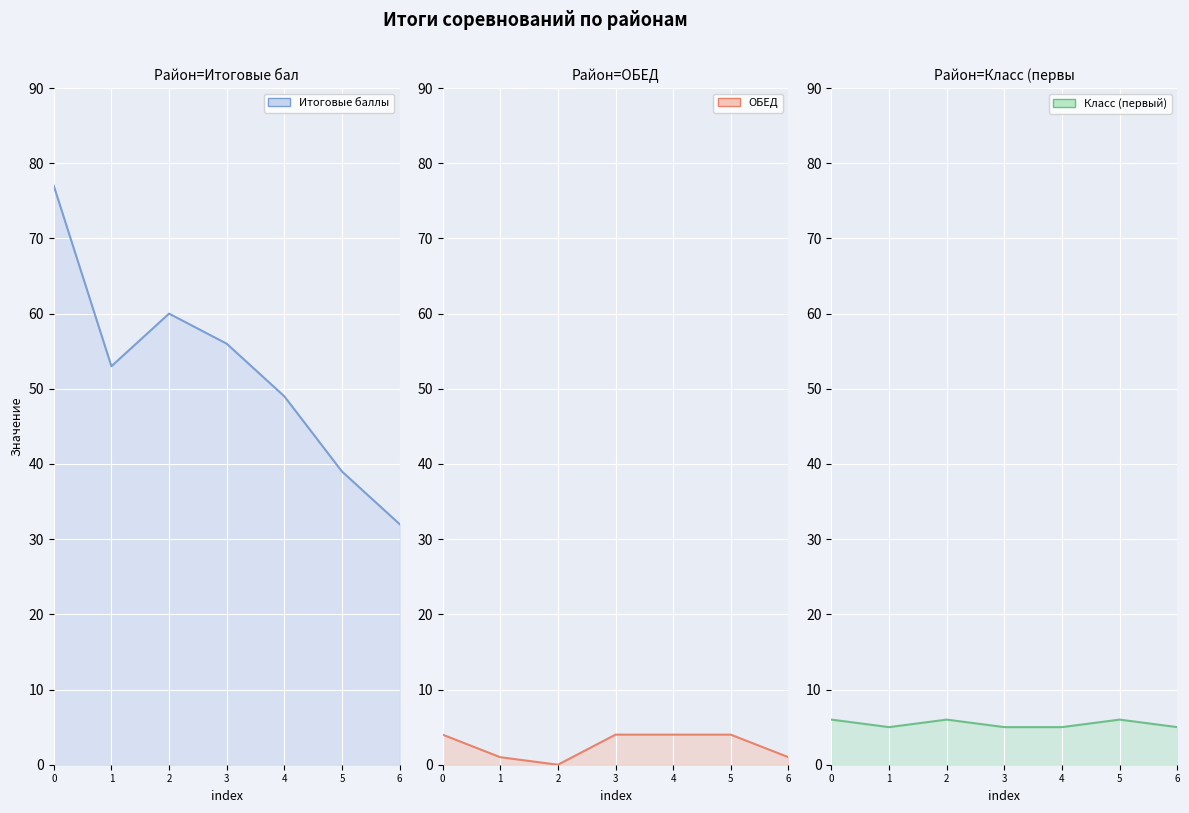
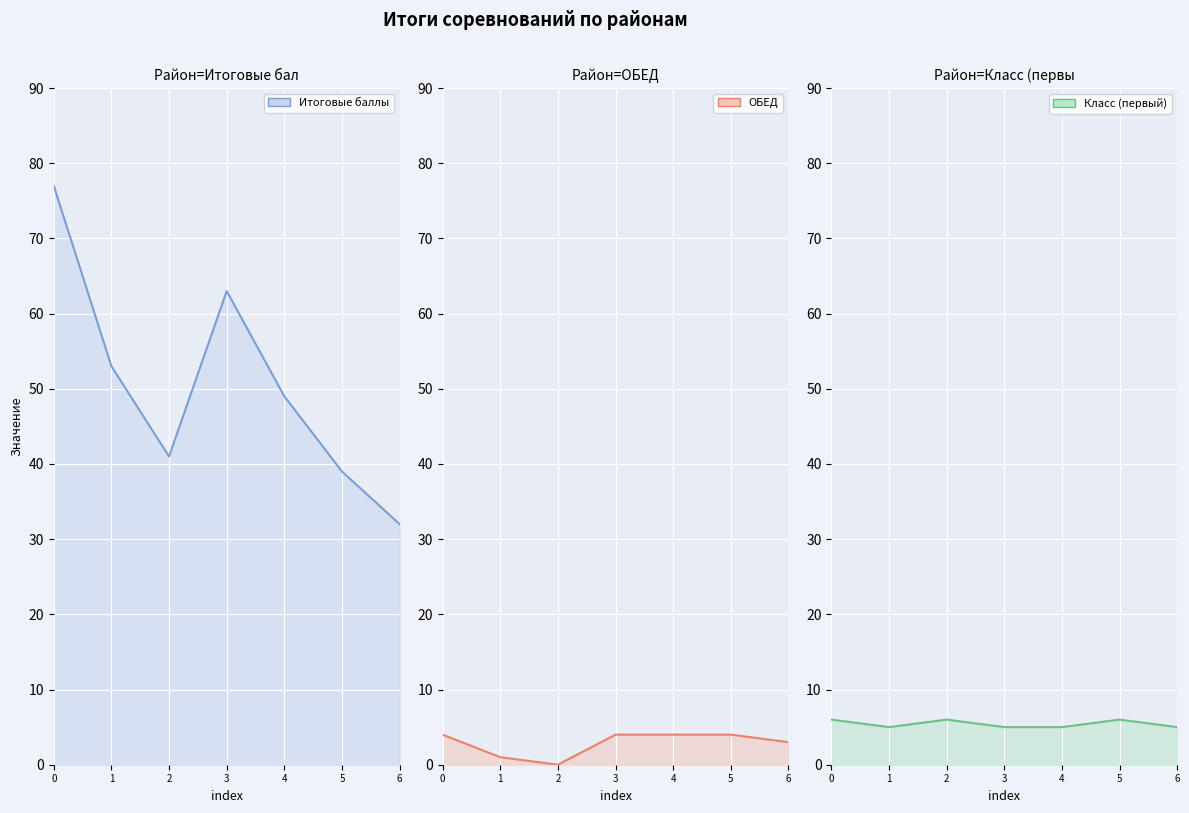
Район=Итоговые бал, 2: 60 -> 41
Район=Итоговые бал, 3: 56 -> 63
Район=ОБЕД, 6: 1 -> 3
